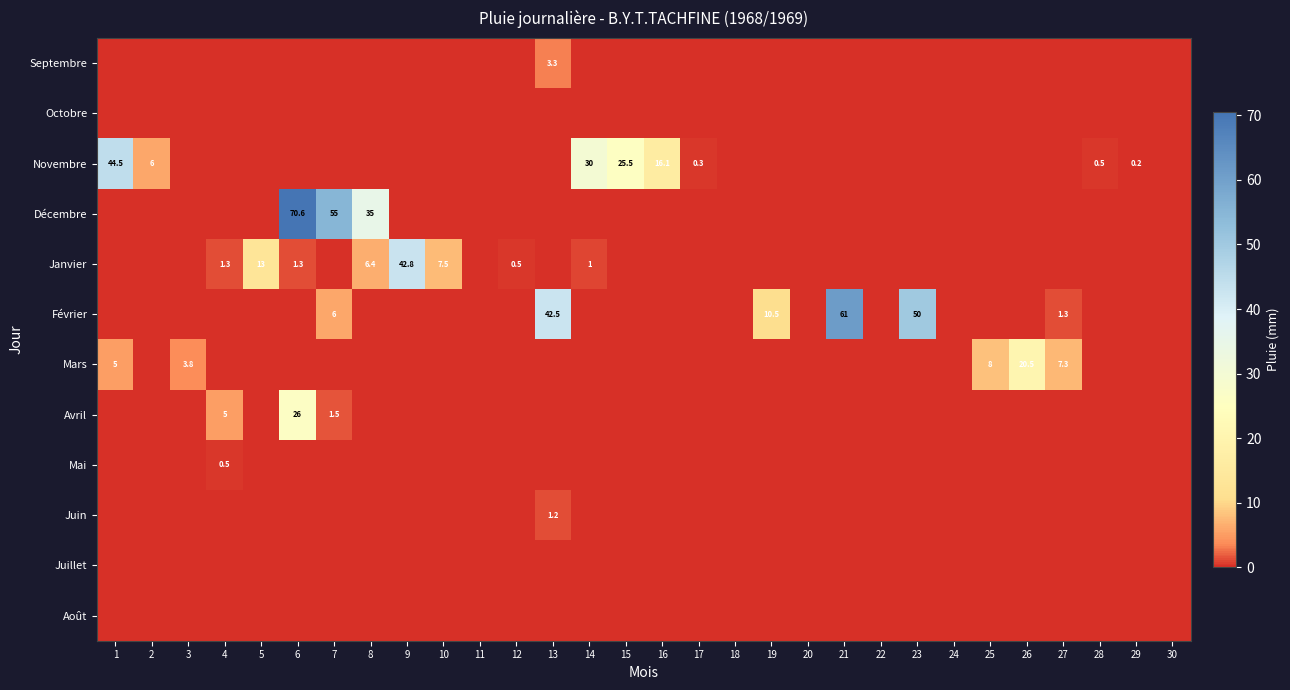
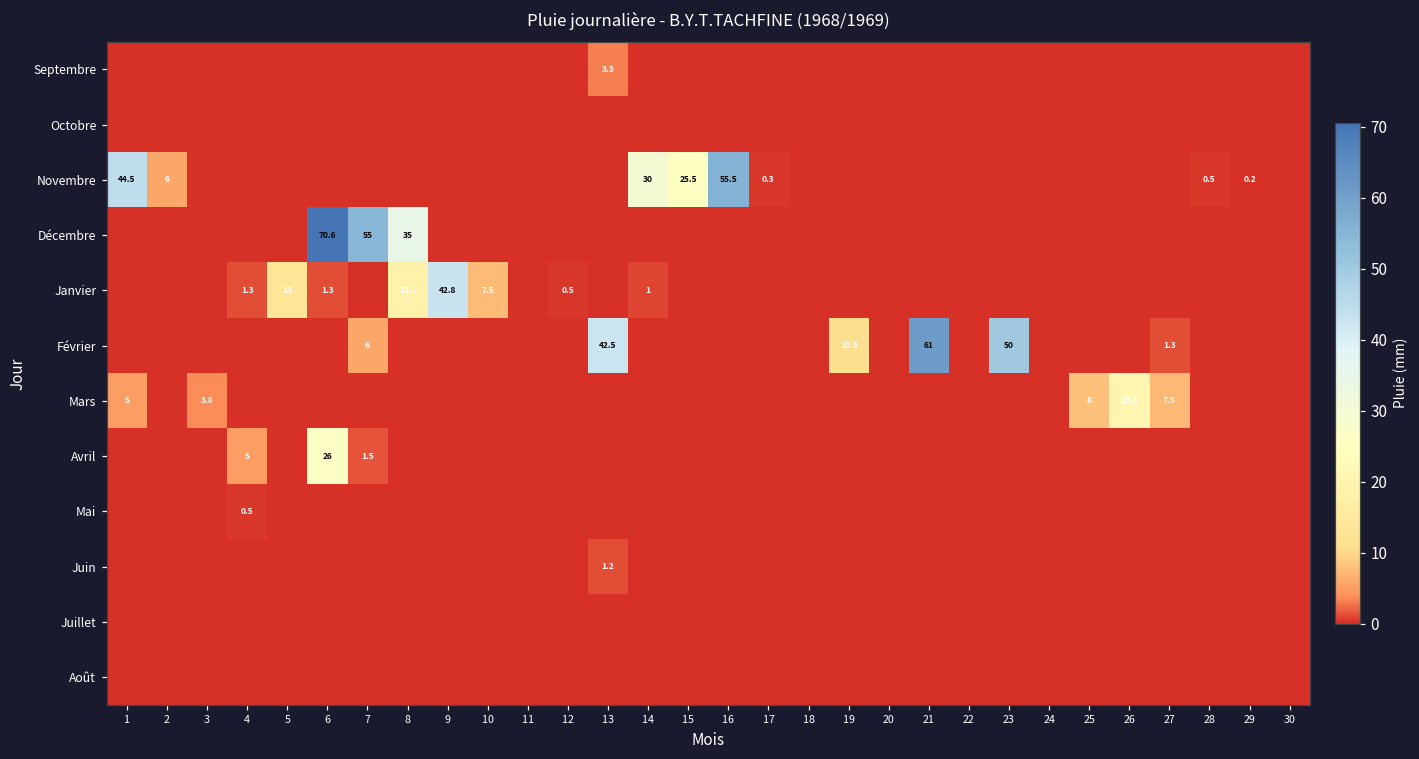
Novembre, 16: 16.1 -> 55.5
Janvier, 8: 6.4 -> 18.7
